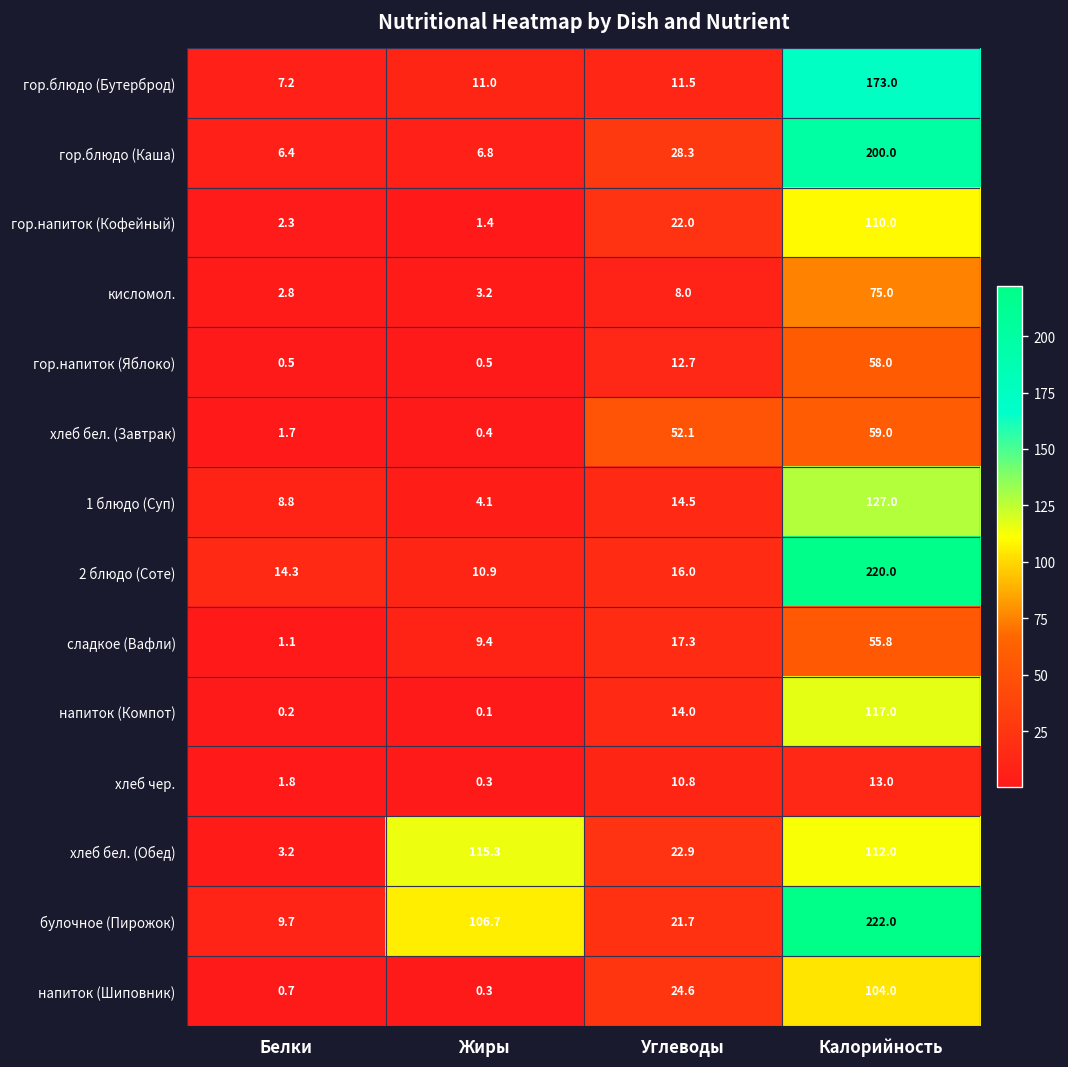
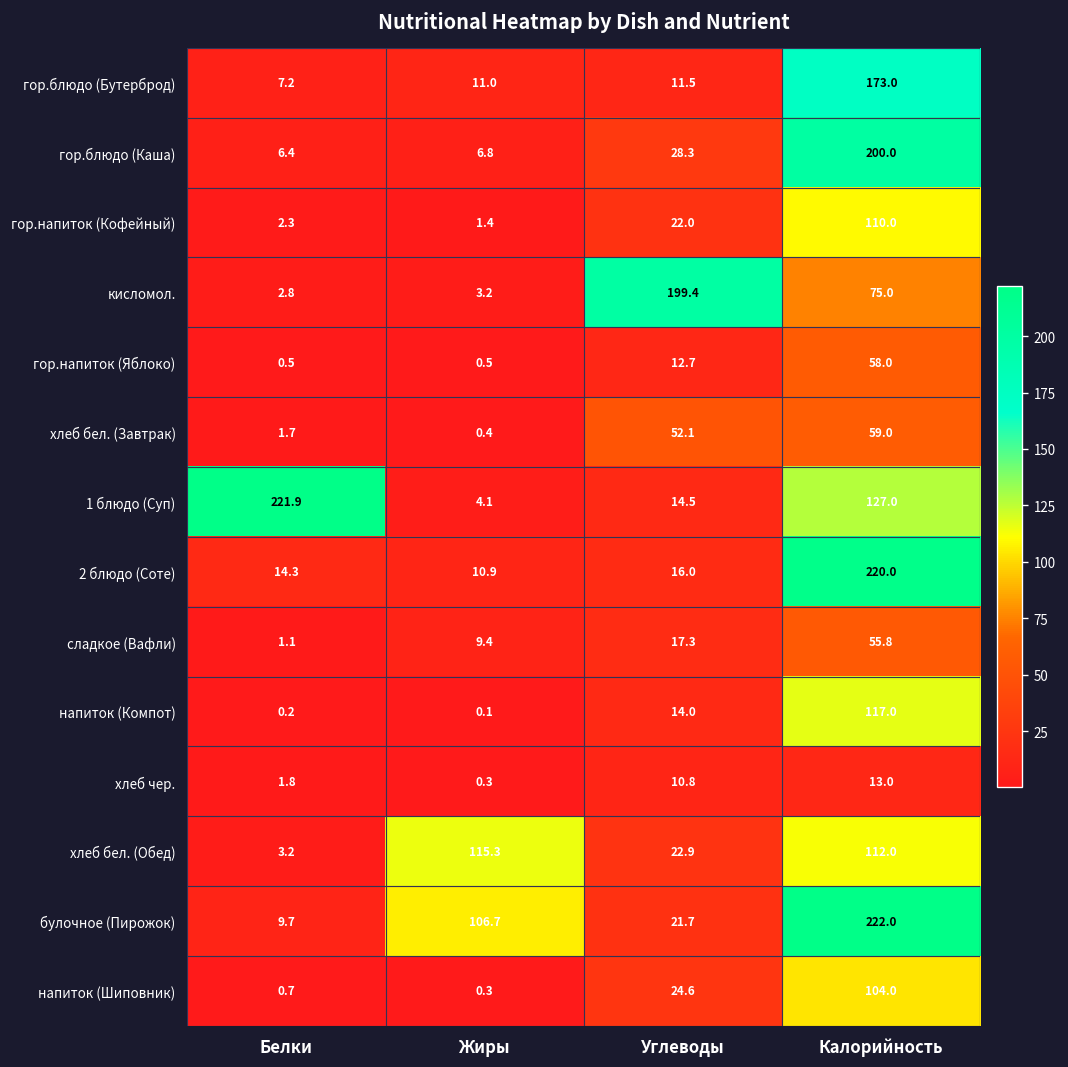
кисломол., Углеводы: 8.0 -> 199.4
1 блюдо (Суп), Белки: 8.8 -> 221.9
